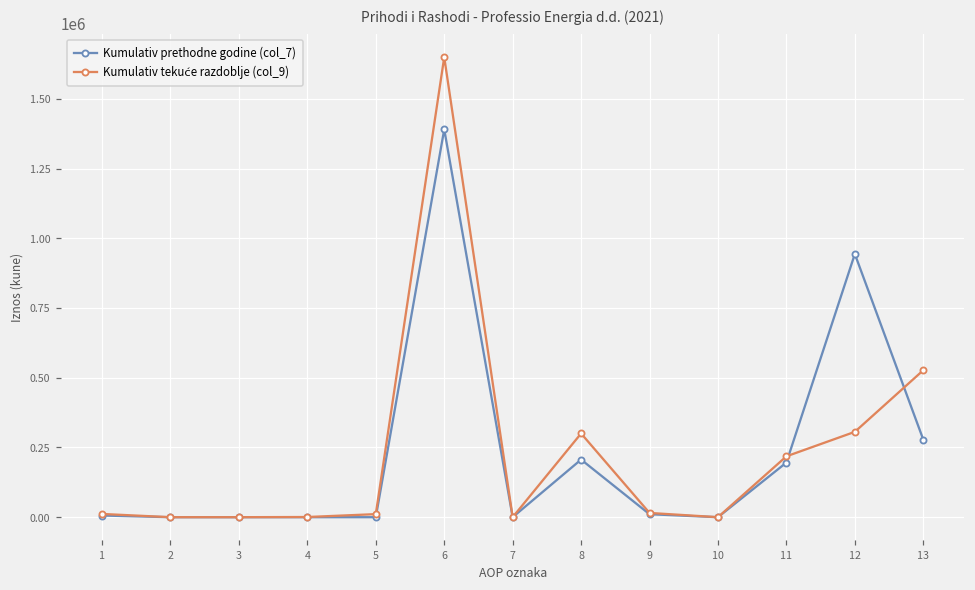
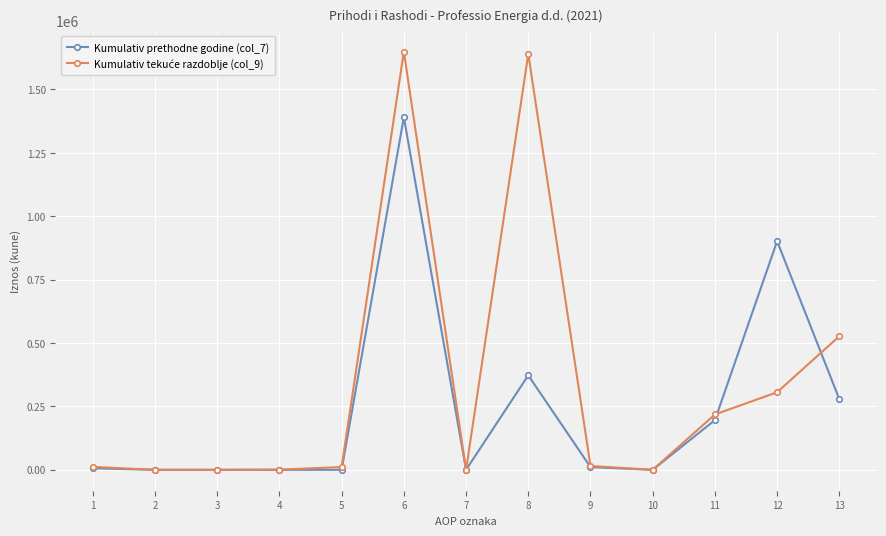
Kumulativ prethodne godine (col_7), 8: 210000 -> 370000
Kumulativ tekuće razdoblje (col_9), 8: 300000 -> 1640000
Kumulativ prethodne godine (col_7), 12: 940000 -> 900000
